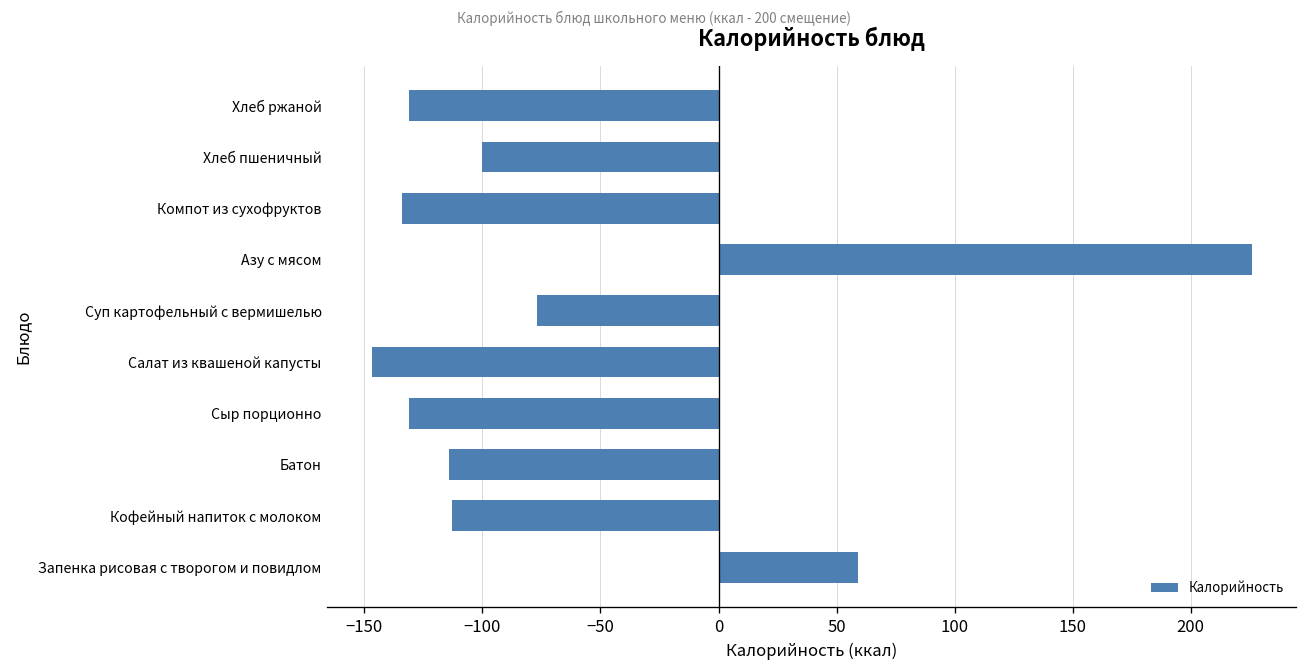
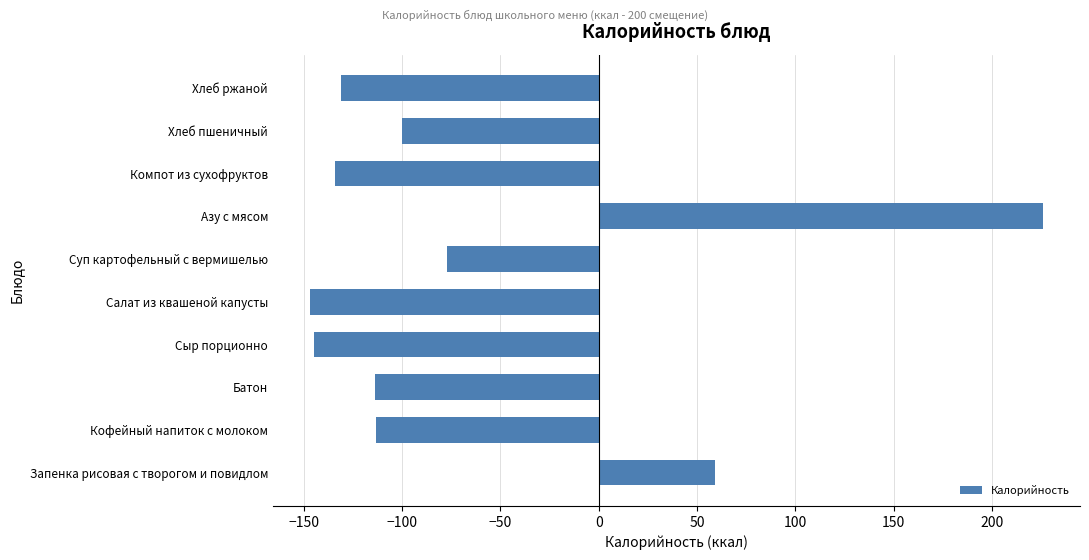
Сыр порционно: -131 -> -145
